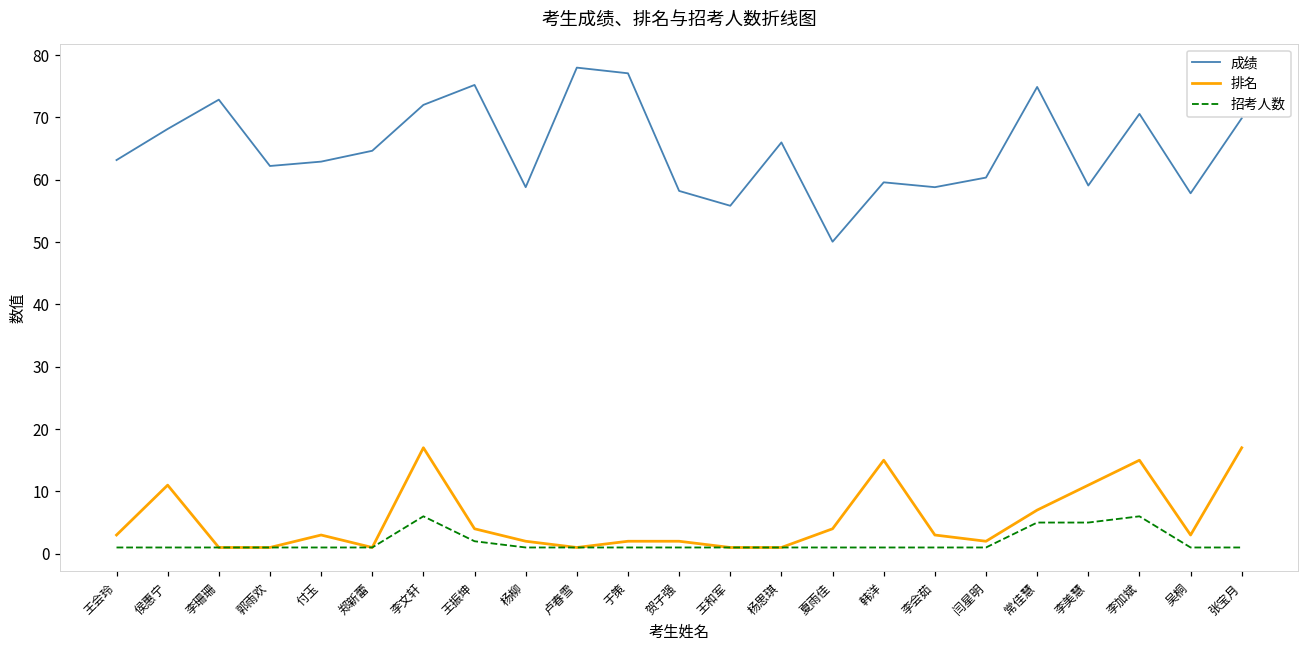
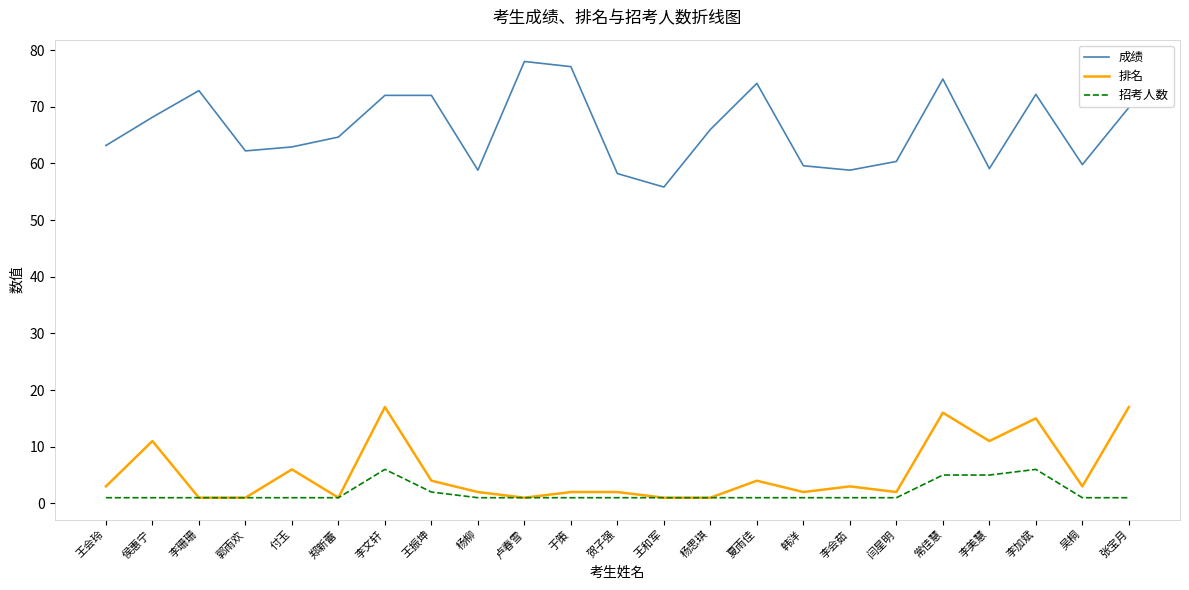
排名, 付玉: 3 -> 6
成绩, 王振坤: 75 -> 72
成绩, 夏雨佳: 50 -> 74
排名, 韩洋: 15 -> 2
排名, 常佳慧: 7 -> 16
成绩, 李加斌: 71 -> 72
成绩, 吴桐: 58 -> 60
